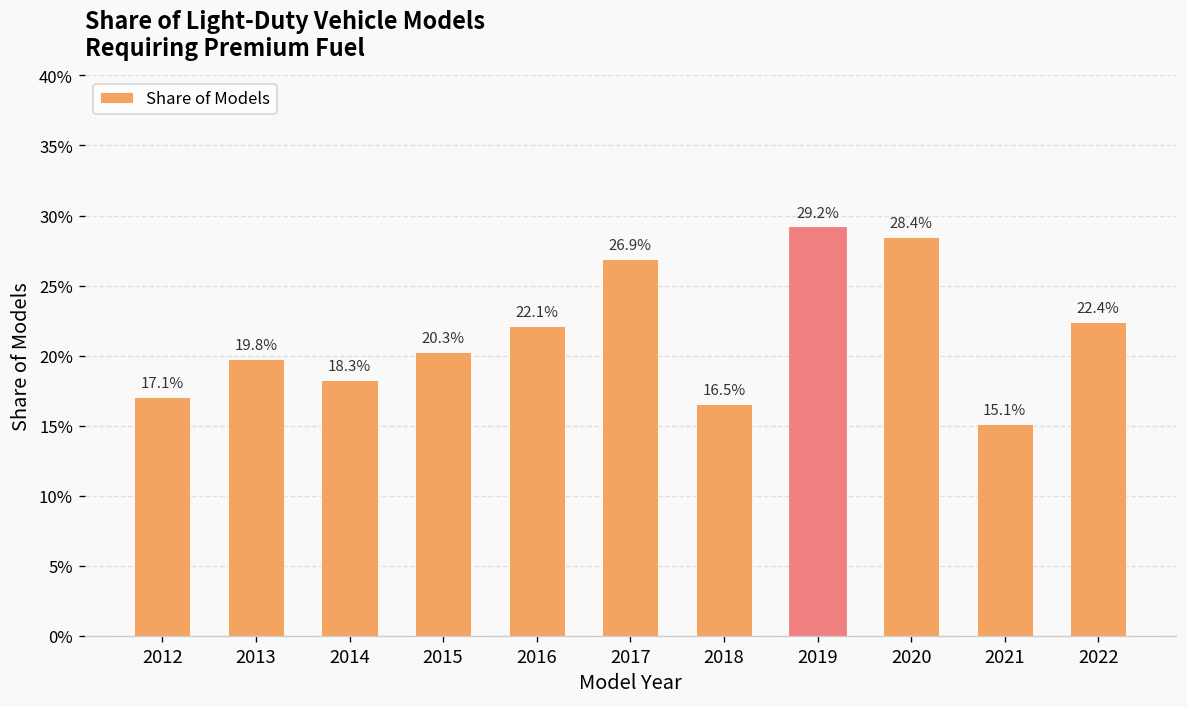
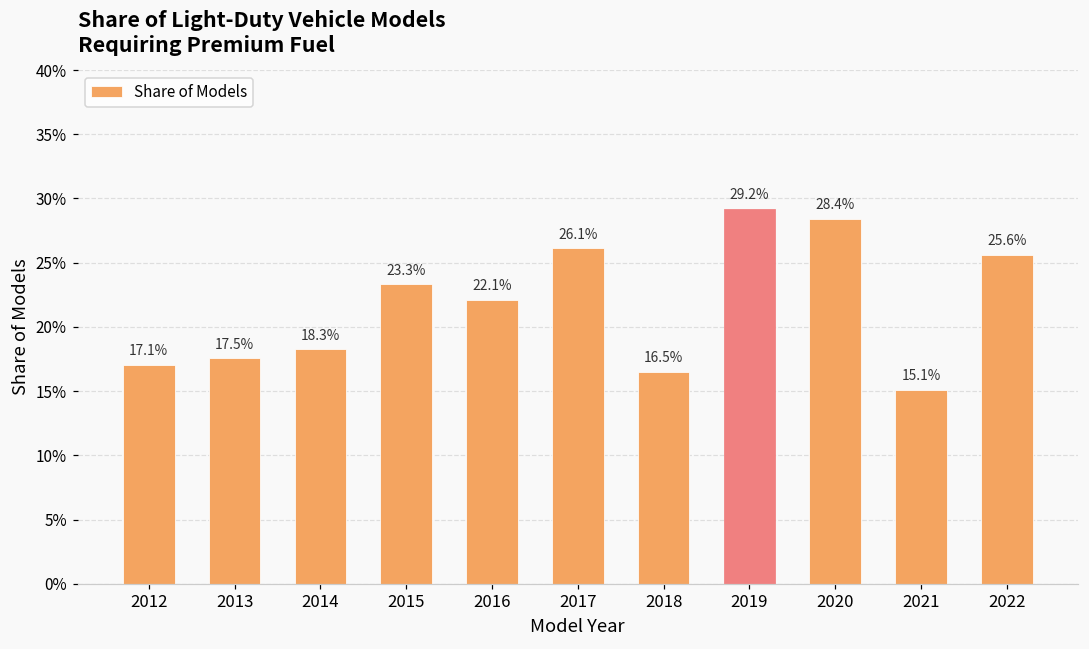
2013: 19.8% -> 17.5%
2015: 20.3% -> 23.3%
2017: 26.9% -> 26.1%
2022: 22.4% -> 25.6%
